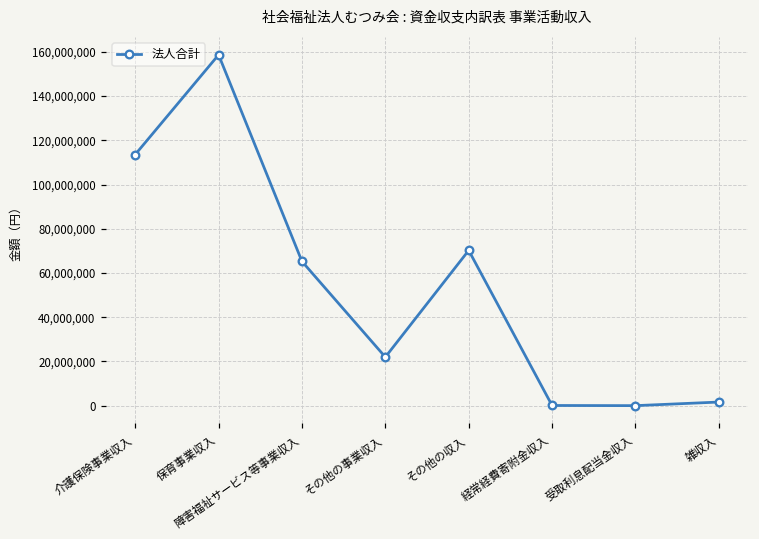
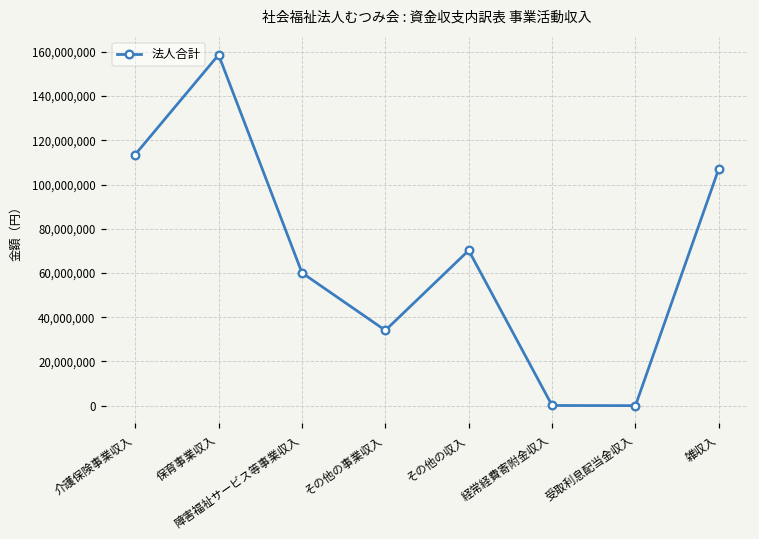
障害福祉サービス等事業収入: 65,000,000 -> 60,000,000
その他の事業収入: 22,000,000 -> 34,000,000
雑収入: 2,000,000 -> 107,000,000
